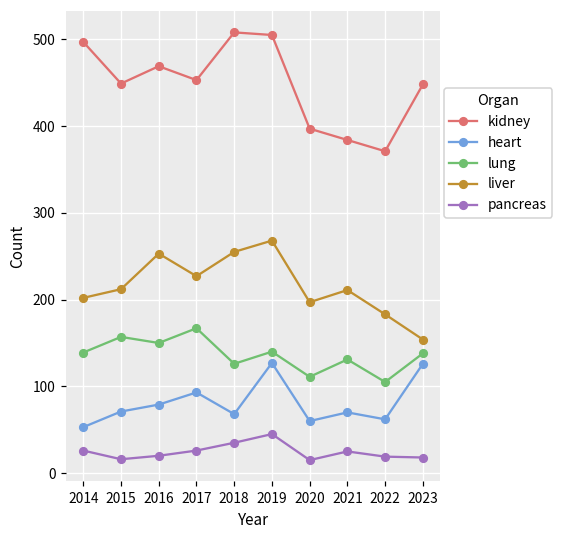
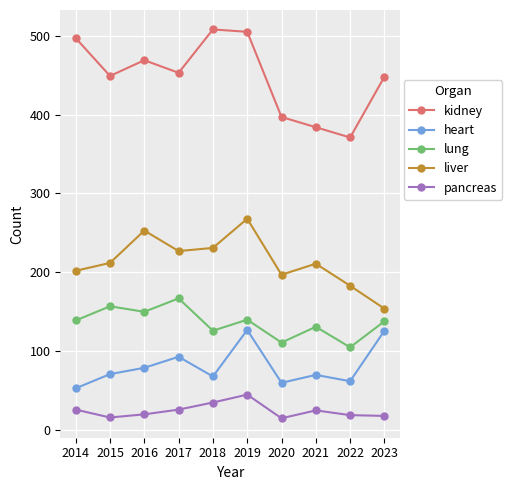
liver, 2018: 260 -> 230
